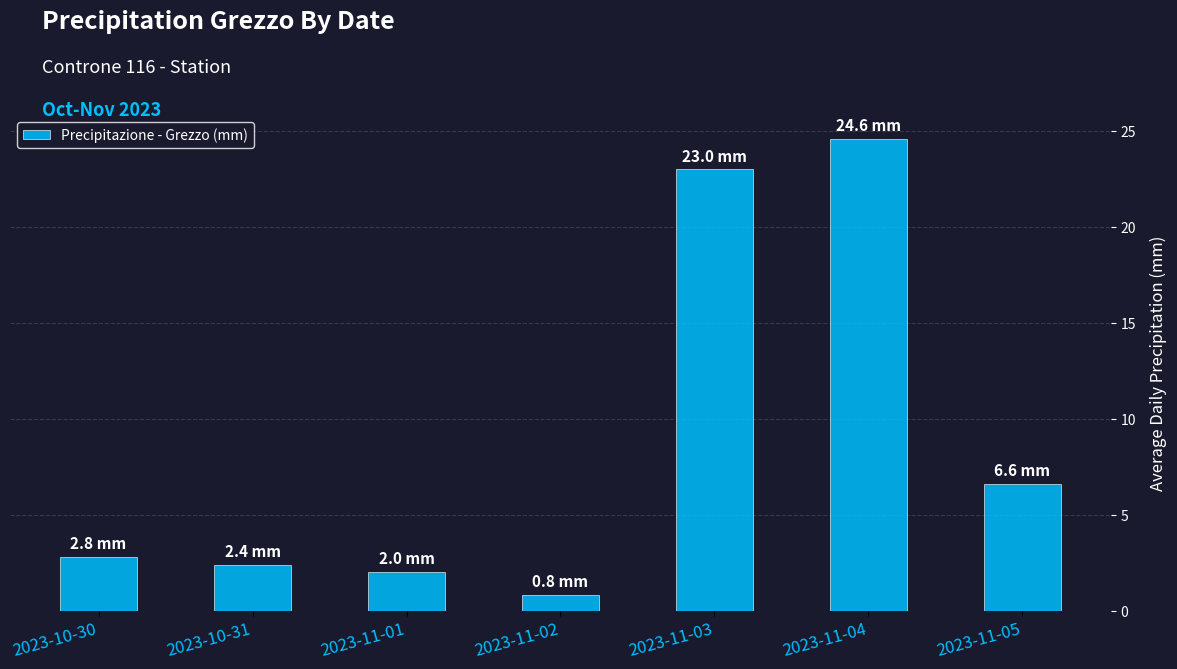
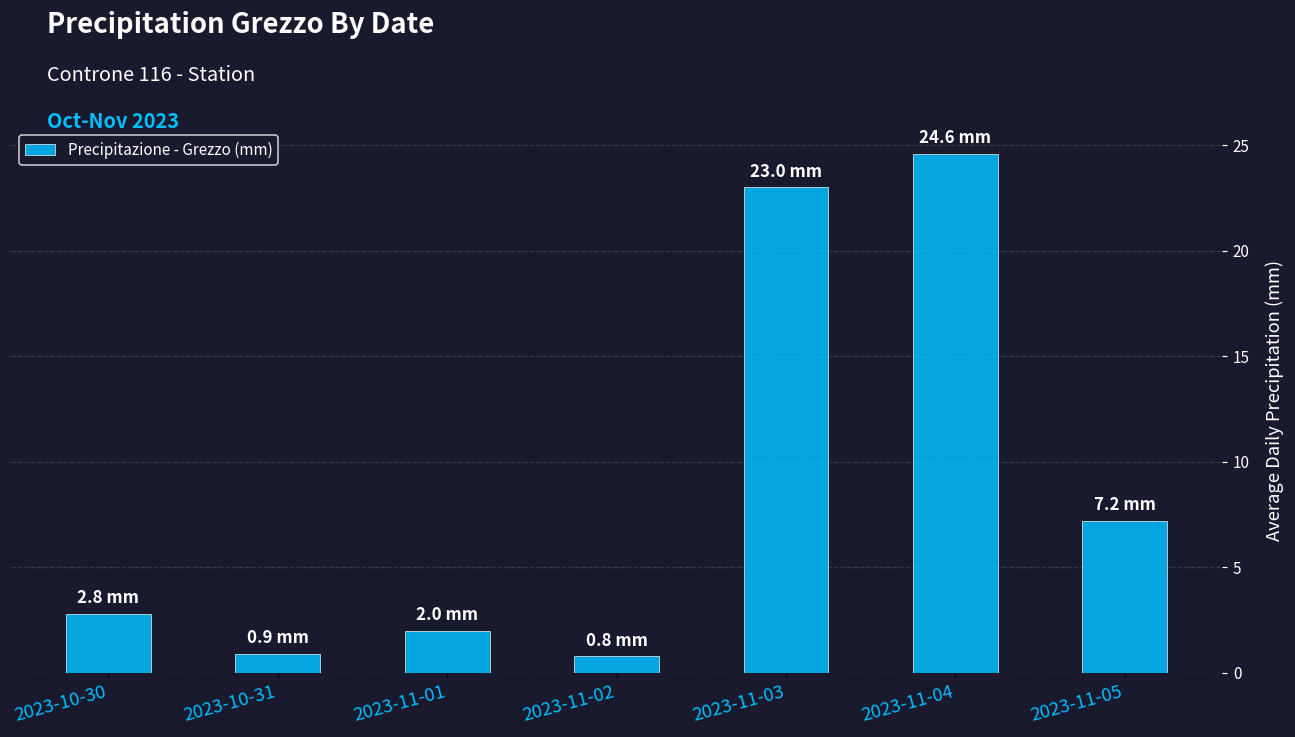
2023-10-31: 2.4 -> 0.9
2023-11-05: 6.6 -> 7.2
